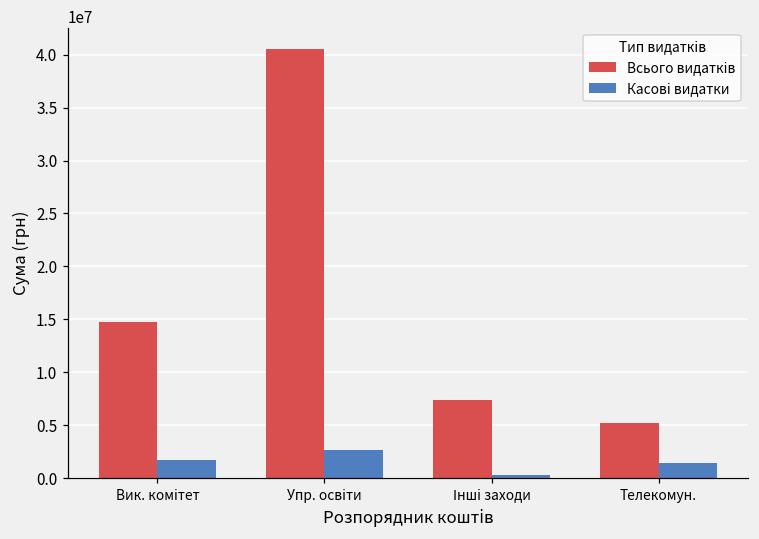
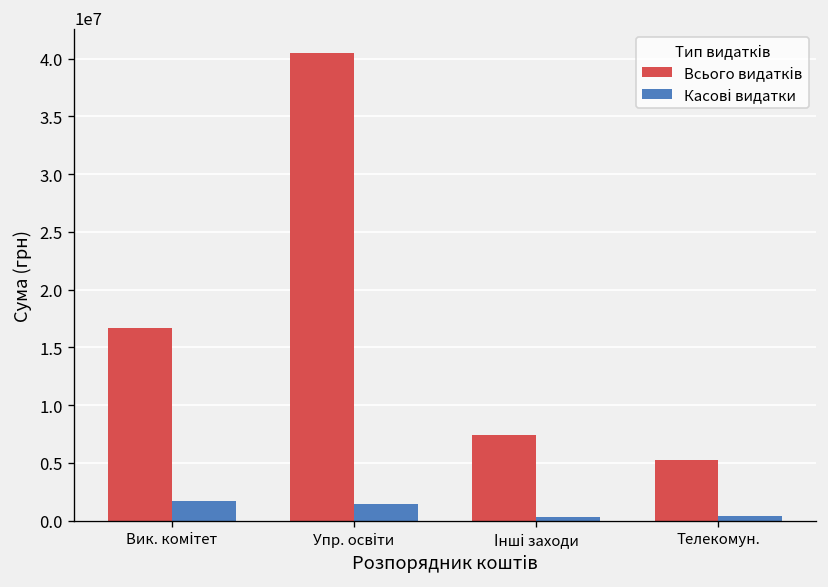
Всього видатків, Вик. комітет: 15000000 -> 17000000
Касові видатки, Упр. освіти: 3000000 -> 1000000
Касові видатки, Телекомун.: 1000000 -> 0
